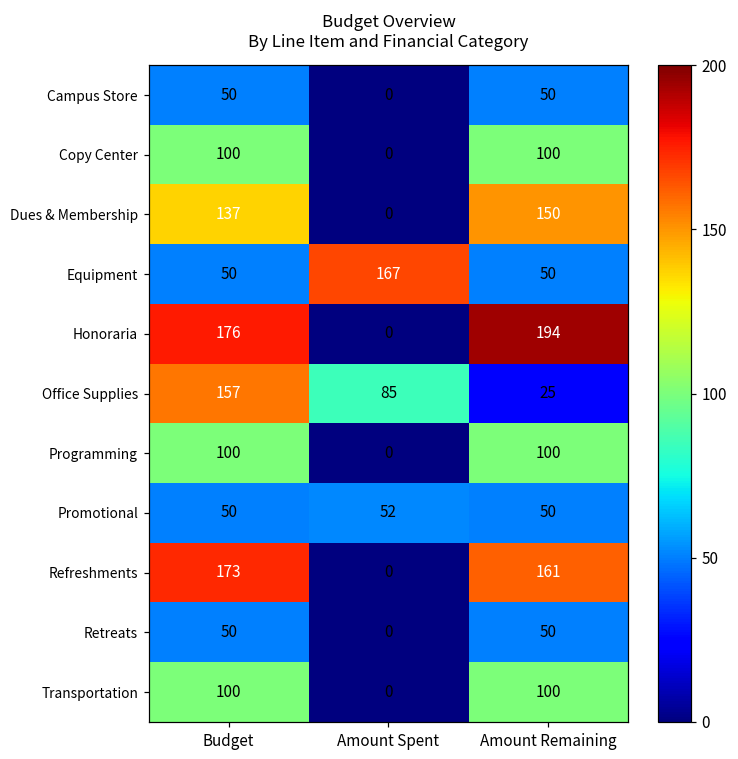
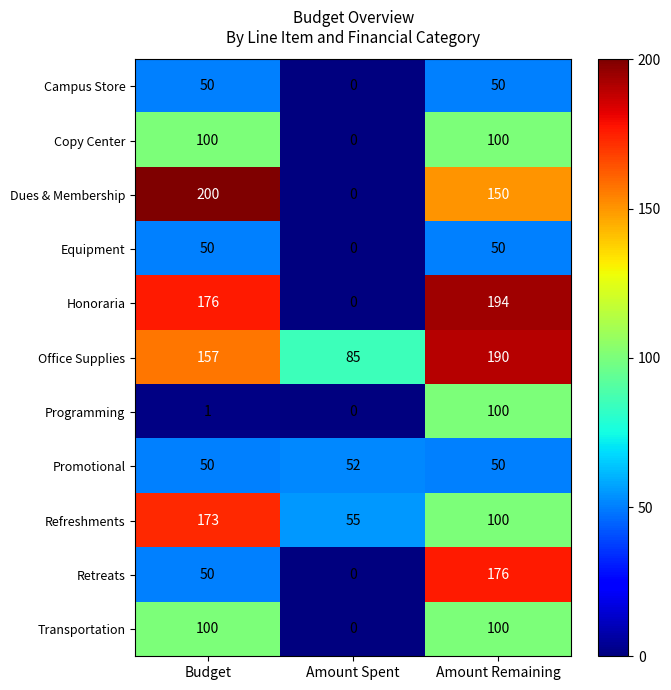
Dues & Membership, Budget: 137 -> 200
Equipment, Amount Spent: 167 -> 0
Office Supplies, Amount Remaining: 25 -> 190
Programming, Budget: 100 -> 1
Refreshments, Amount Spent: 0 -> 55
Refreshments, Amount Remaining: 161 -> 100
Retreats, Amount Remaining: 50 -> 176
